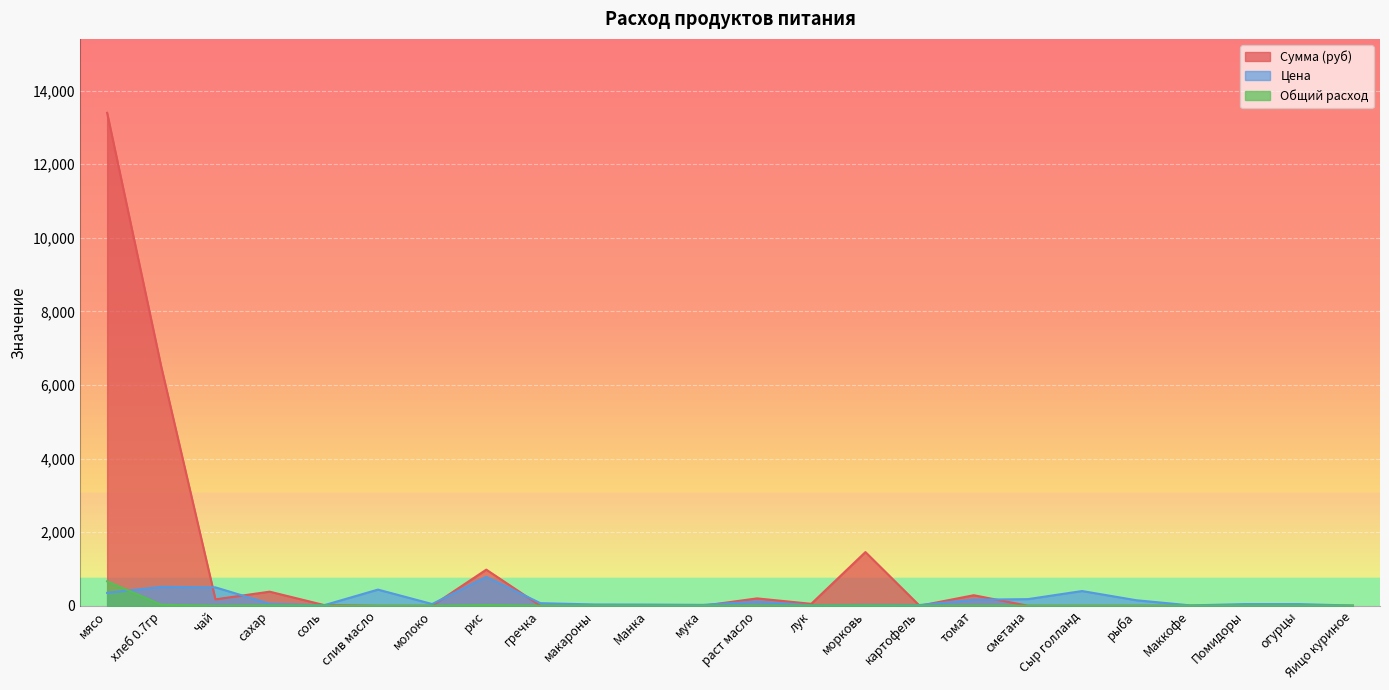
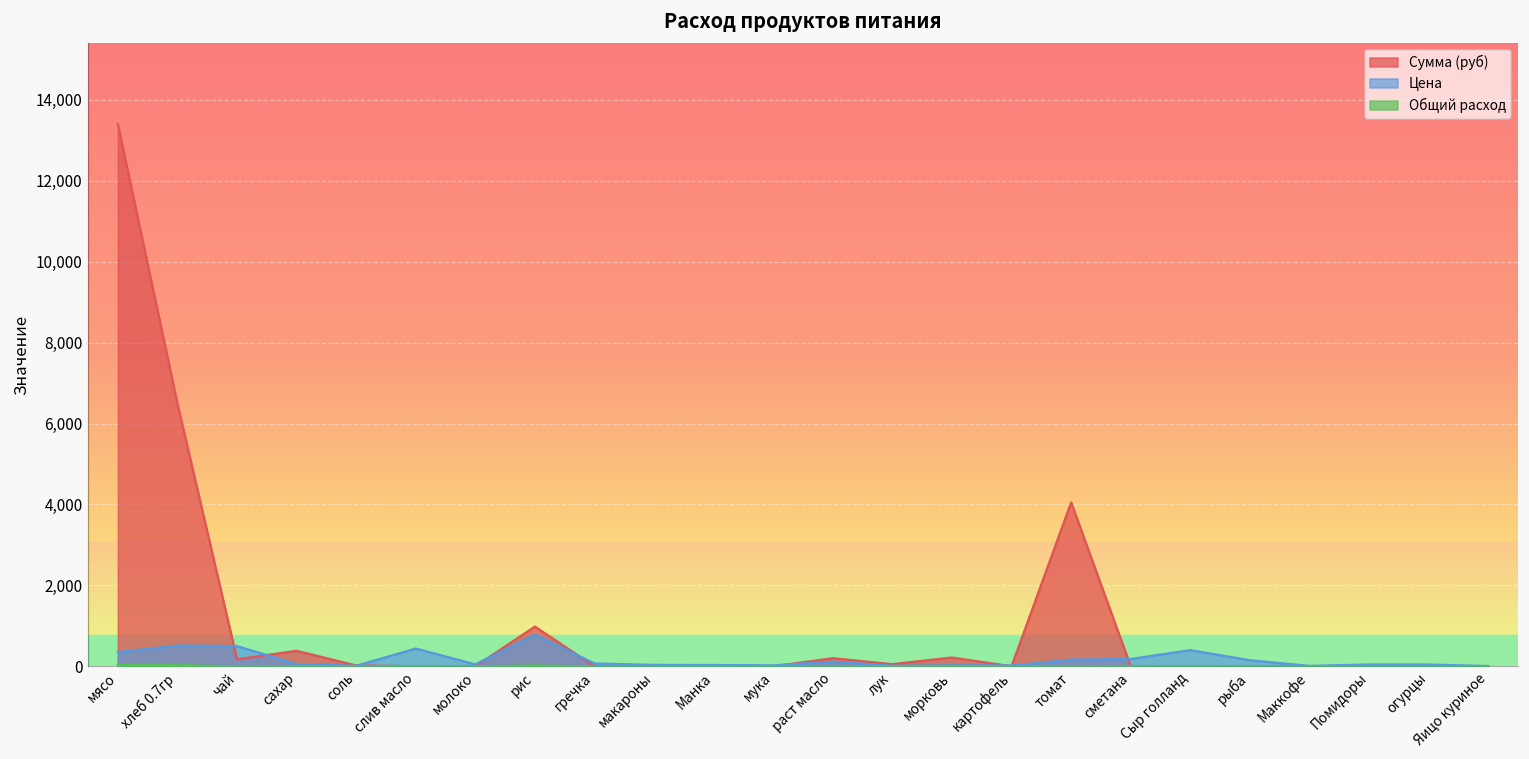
Общий расход, мясо: 700 -> 0
Сумма (руб), морковь: 1,500 -> 200
Сумма (руб), томат: 300 -> 4,100
